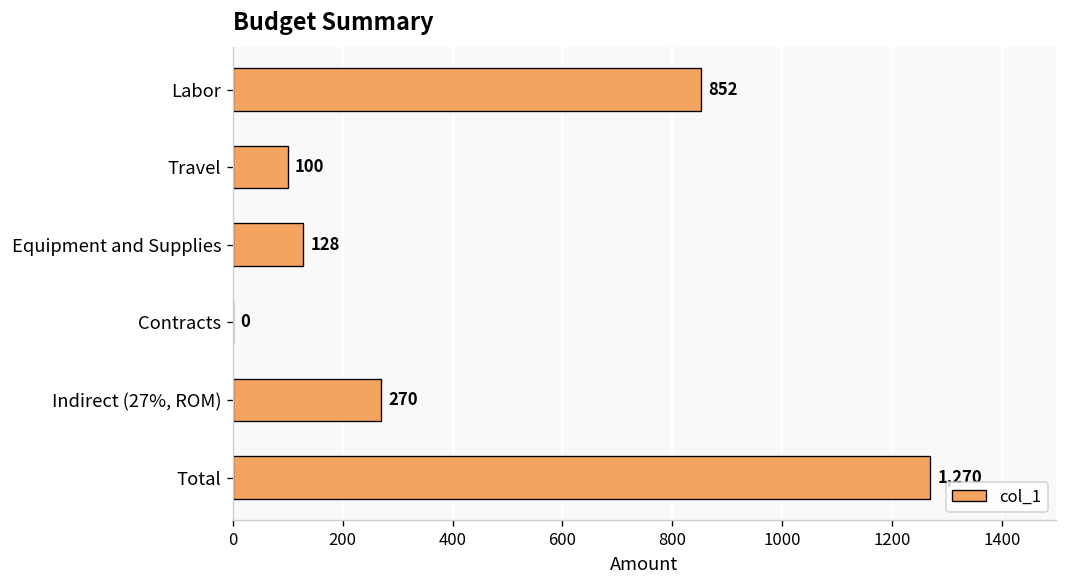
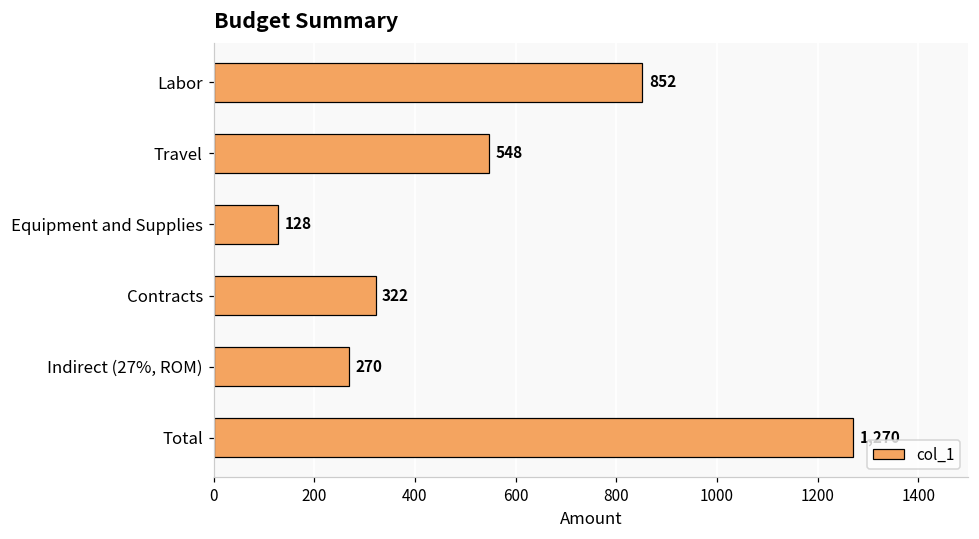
Travel: 100 -> 548
Contracts: 0 -> 322
